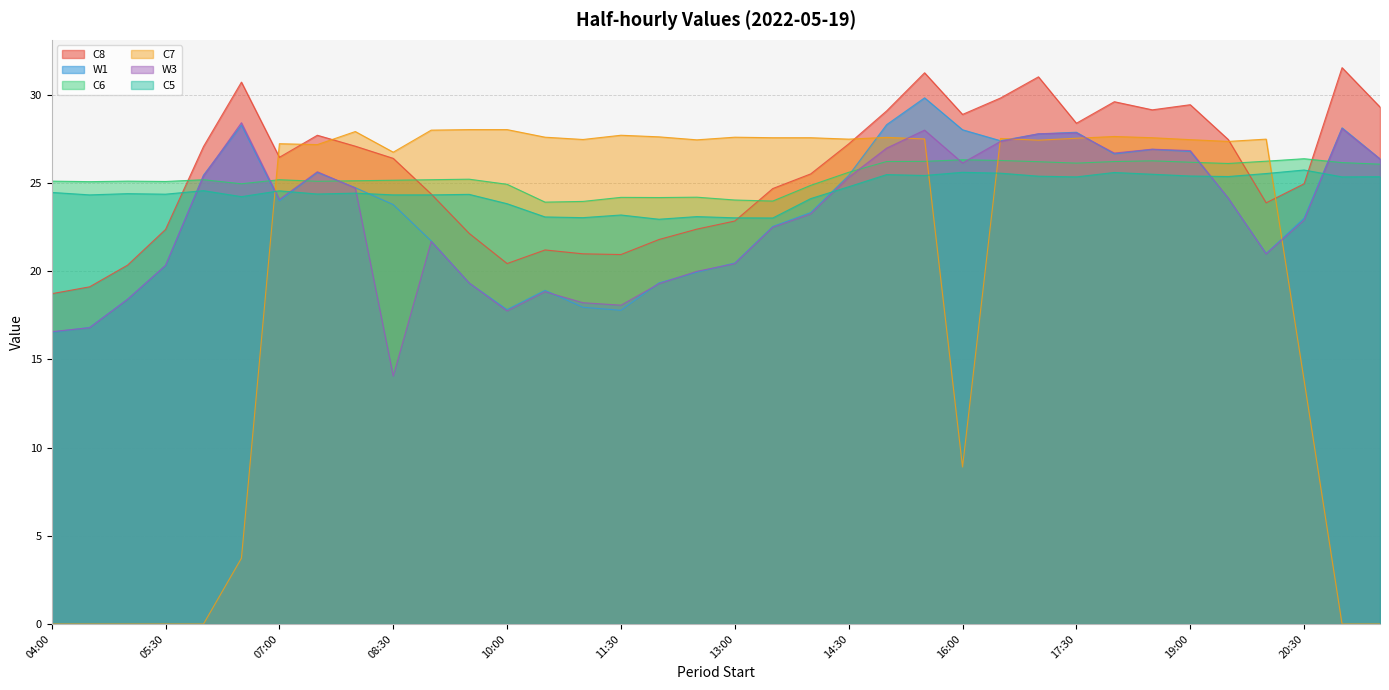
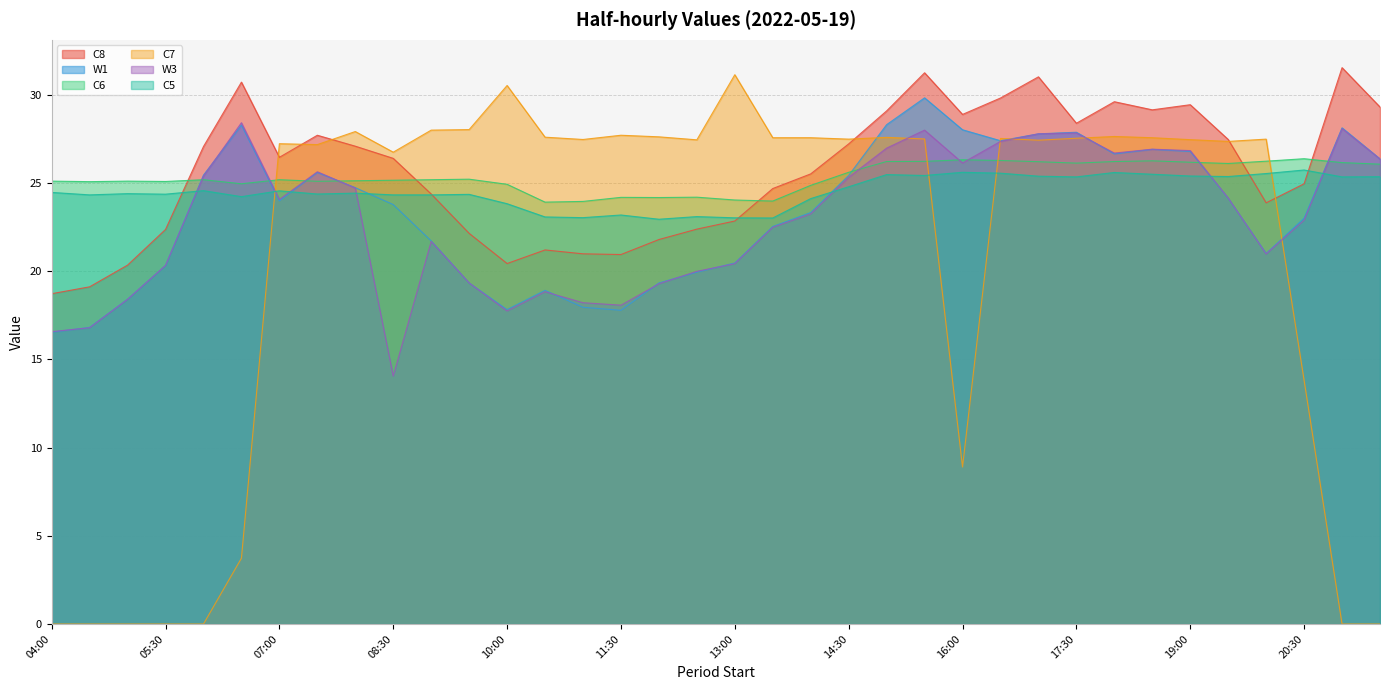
C7, 10:00: 28.0 -> 30.5
C7, 13:00: 27.6 -> 31.1
